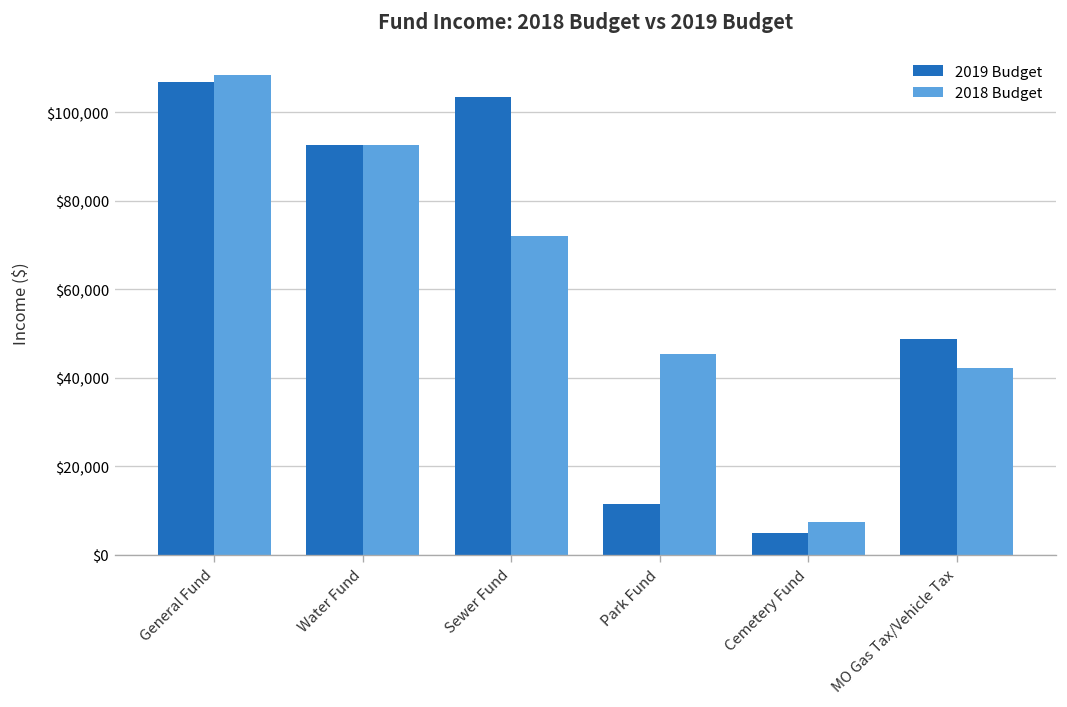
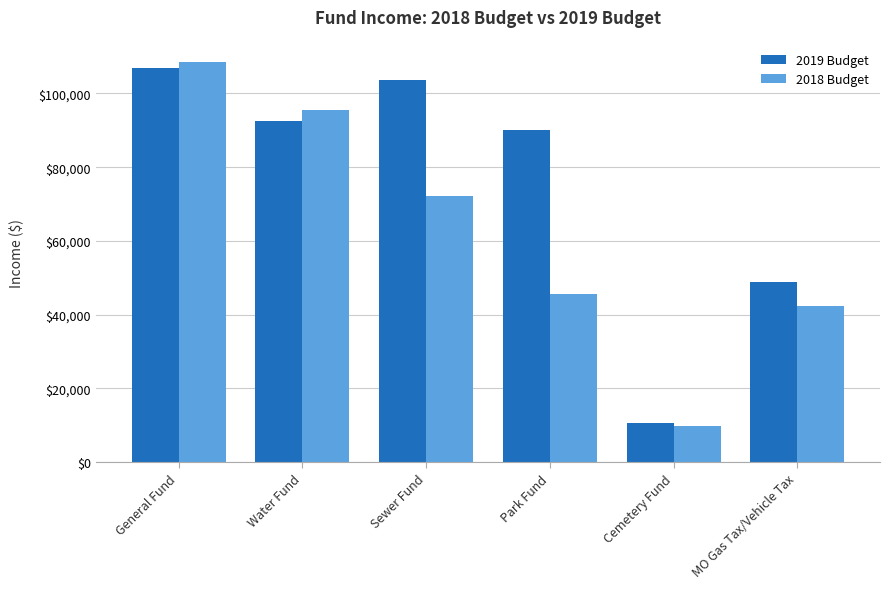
2018 Budget, Water Fund: $93,000 -> $95,000
2019 Budget, Park Fund: $12,000 -> $90,000
2019 Budget, Cemetery Fund: $5,000 -> $11,000
2018 Budget, Cemetery Fund: $7,000 -> $10,000
